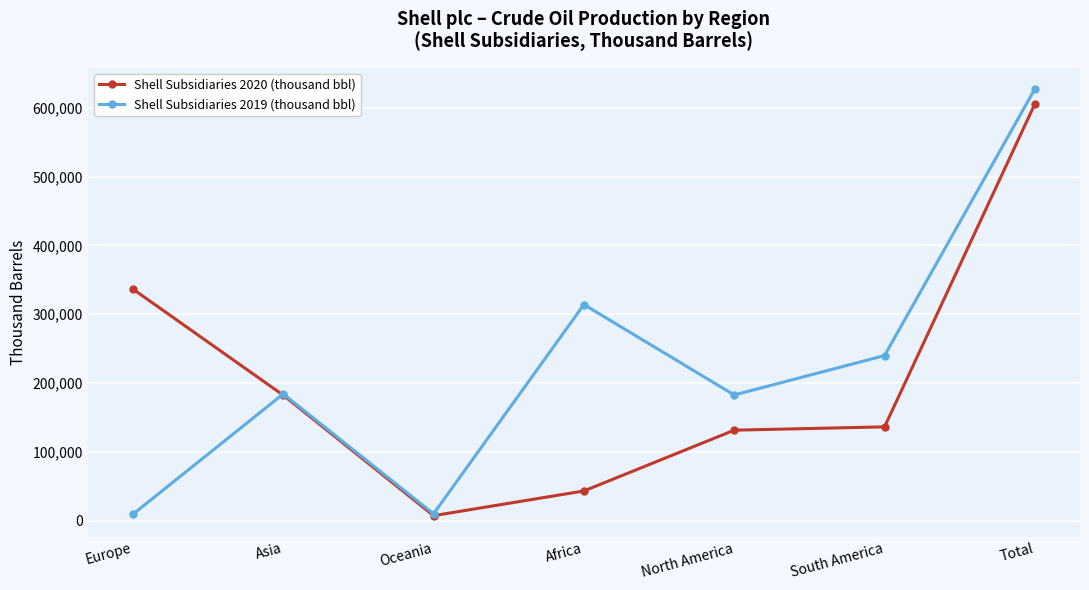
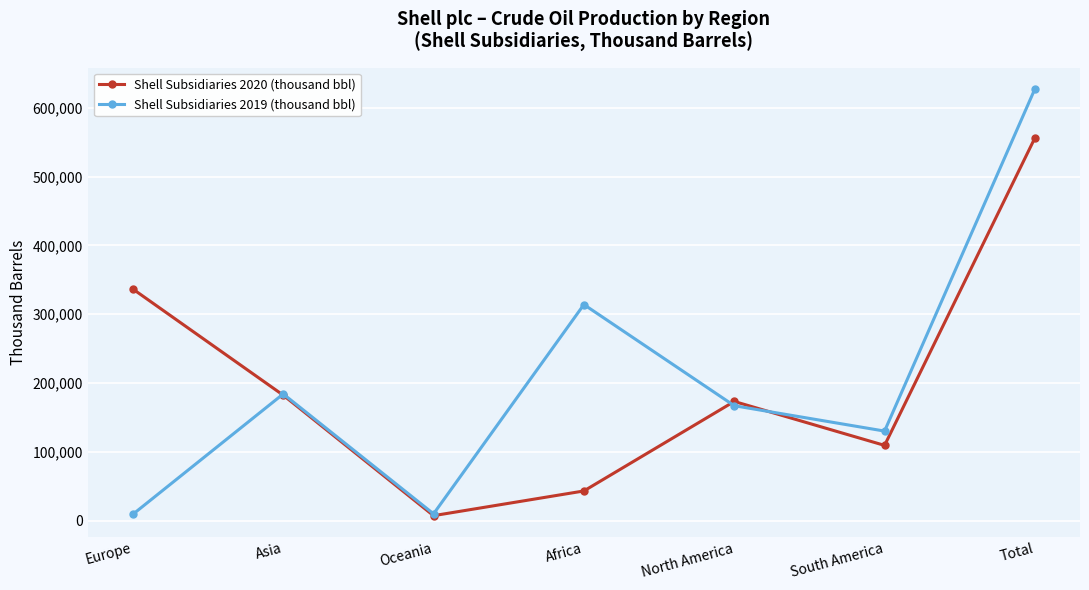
Shell Subsidiaries 2020 (thousand bbl), North America: 130,000 -> 170,000
Shell Subsidiaries 2019 (thousand bbl), North America: 180,000 -> 170,000
Shell Subsidiaries 2020 (thousand bbl), South America: 140,000 -> 110,000
Shell Subsidiaries 2019 (thousand bbl), South America: 240,000 -> 130,000
Shell Subsidiaries 2020 (thousand bbl), Total: 610,000 -> 560,000
